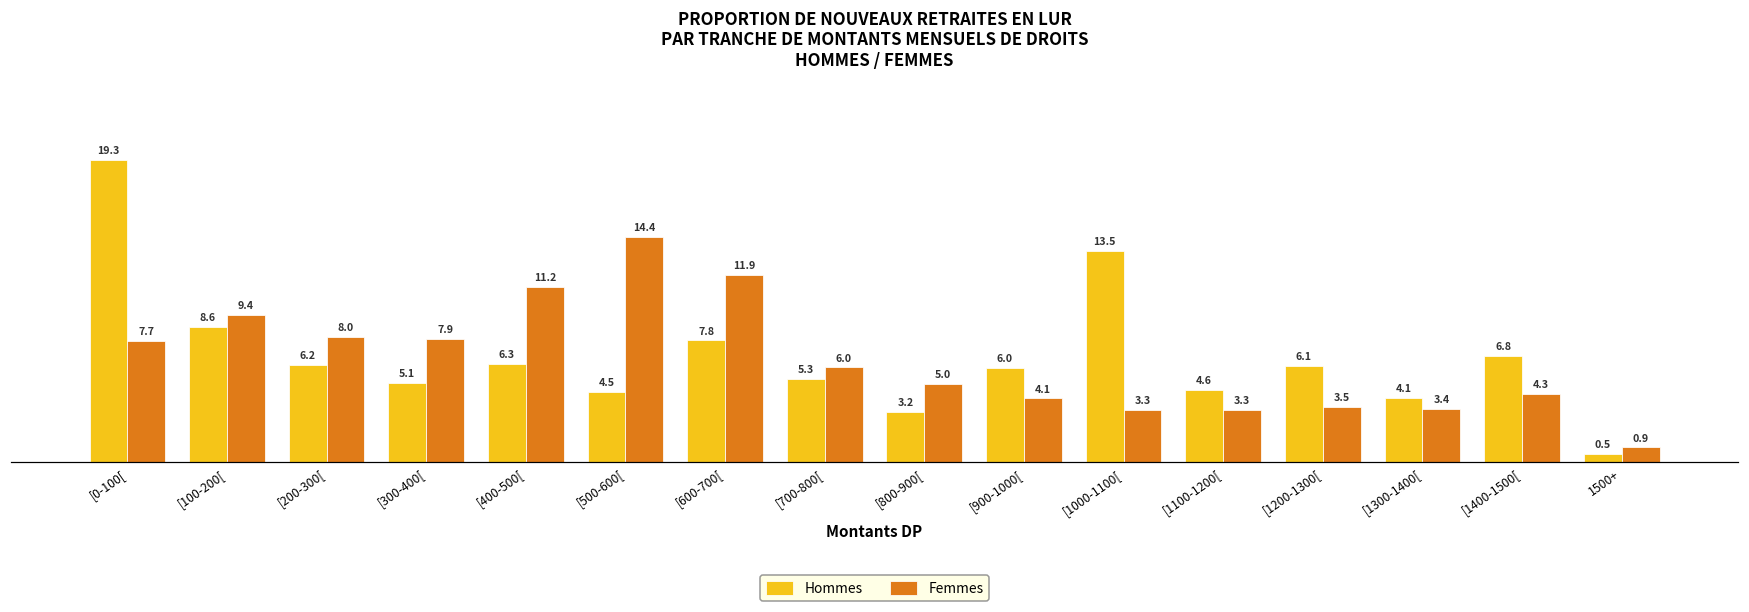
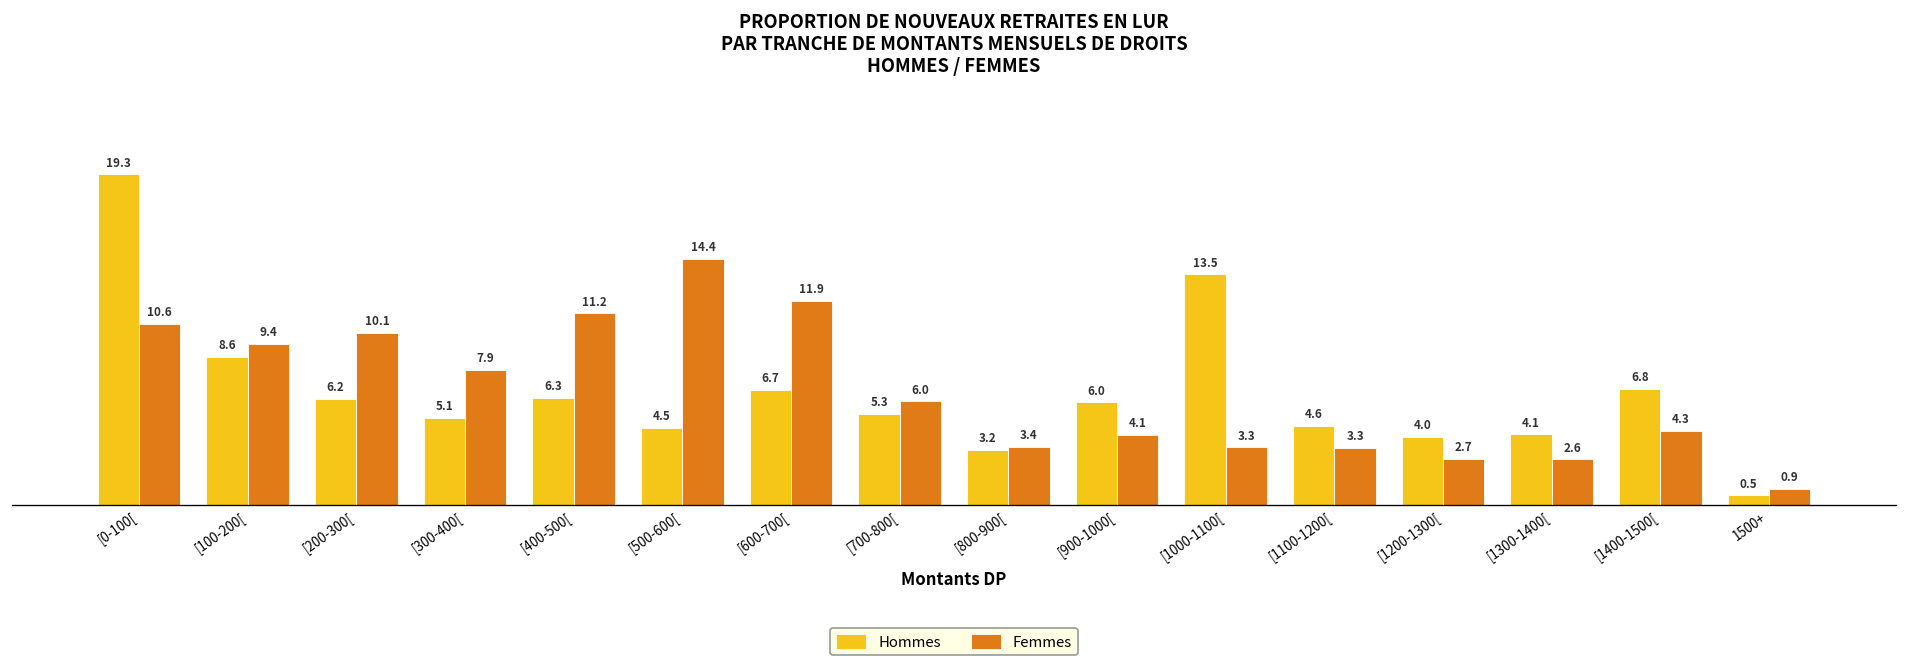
Femmes, [0-100[: 7.7 -> 10.6
Femmes, [200-300[: 8.0 -> 10.1
Hommes, [600-700[: 7.8 -> 6.7
Femmes, [800-900[: 5.0 -> 3.4
Hommes, [1200-1300[: 6.1 -> 4.0
Femmes, [1200-1300[: 3.5 -> 2.7
Femmes, [1300-1400[: 3.4 -> 2.6
